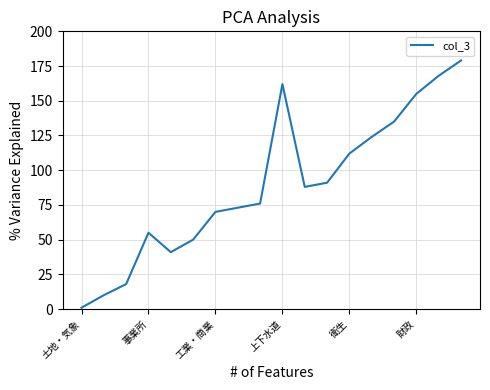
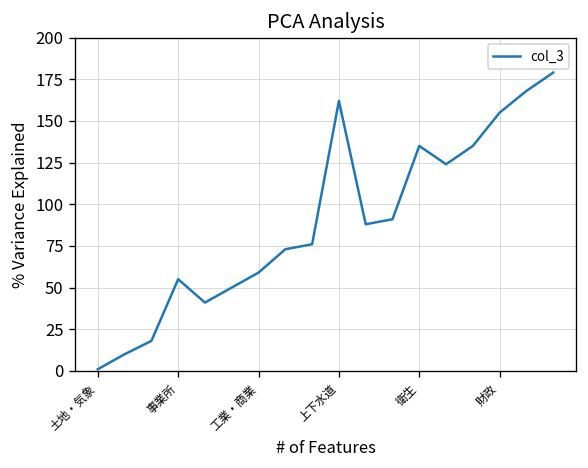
工業・商業: 70 -> 59
衛生: 112 -> 135
